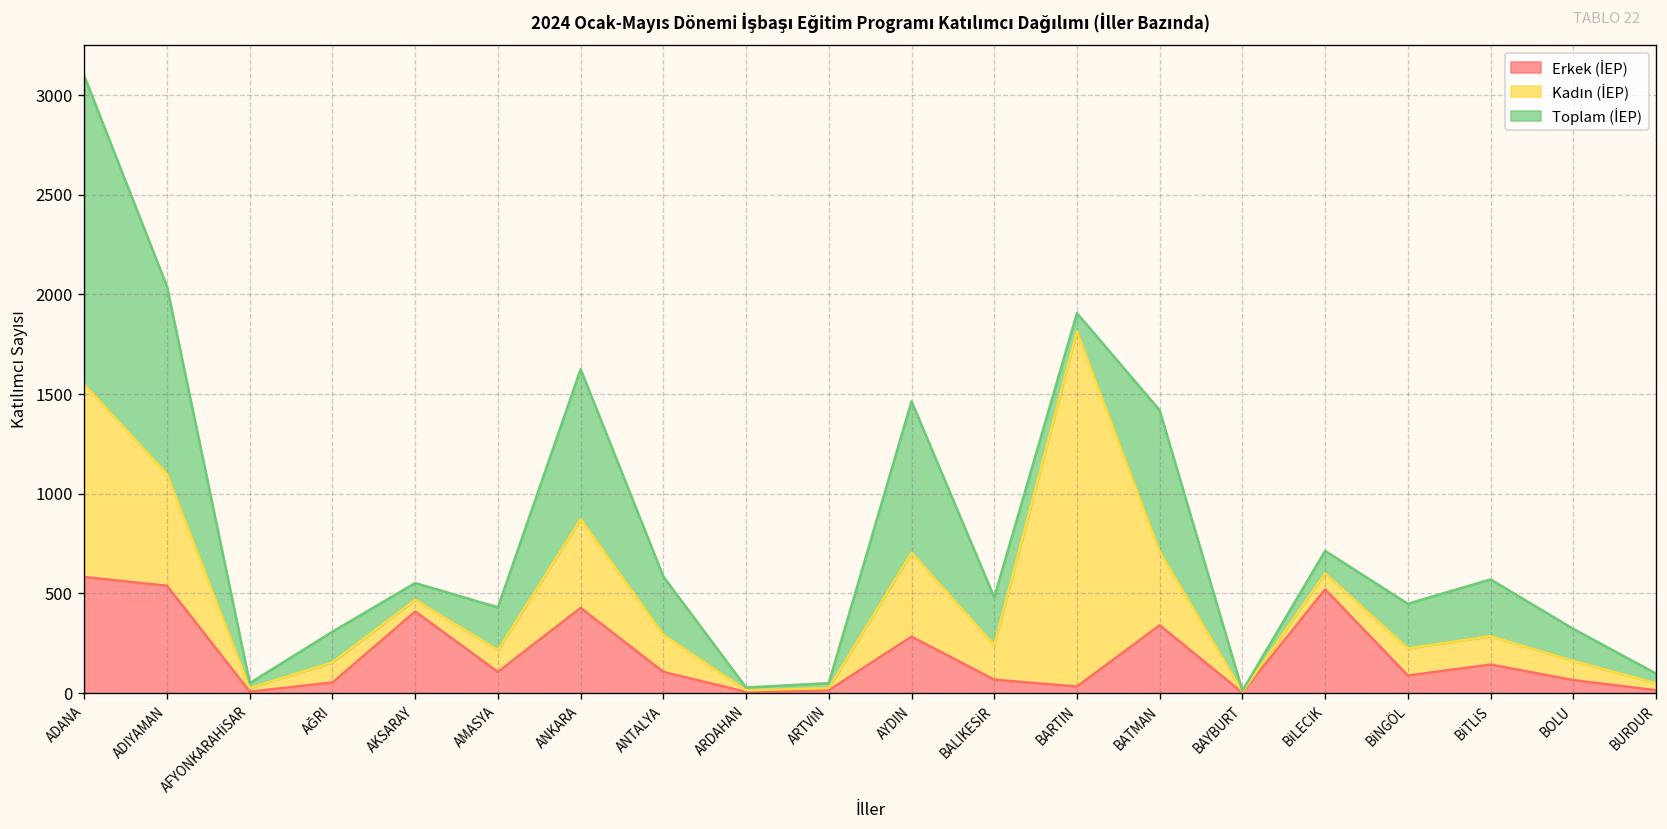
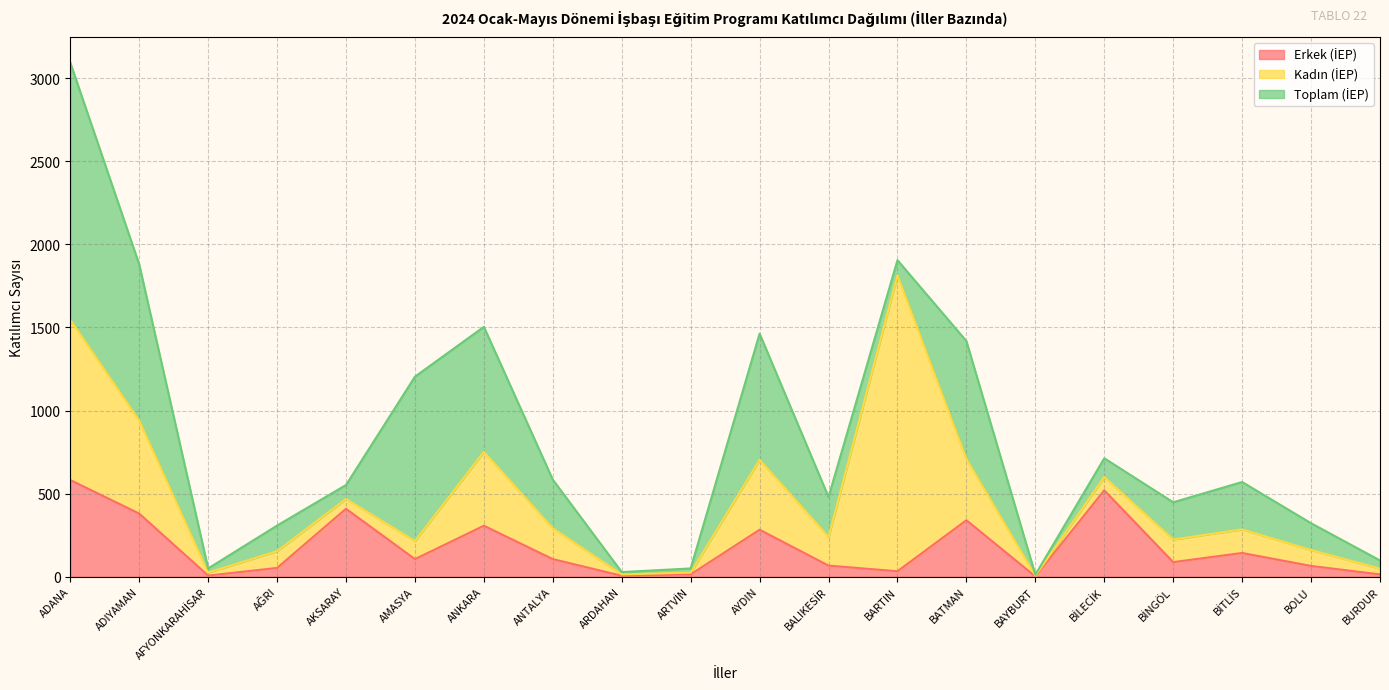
Erkek (İEP), ADIYAMAN: 540 -> 380
Toplam (İEP), AMASYA: 220 -> 990
Erkek (İEP), ANKARA: 430 -> 310
